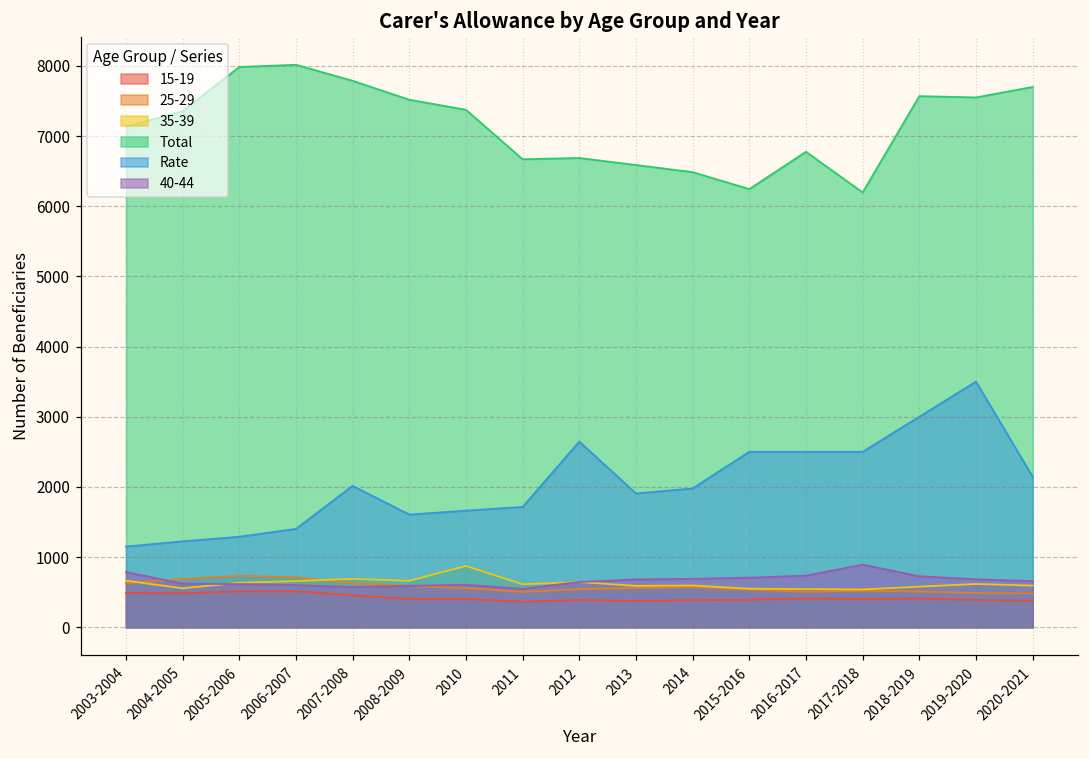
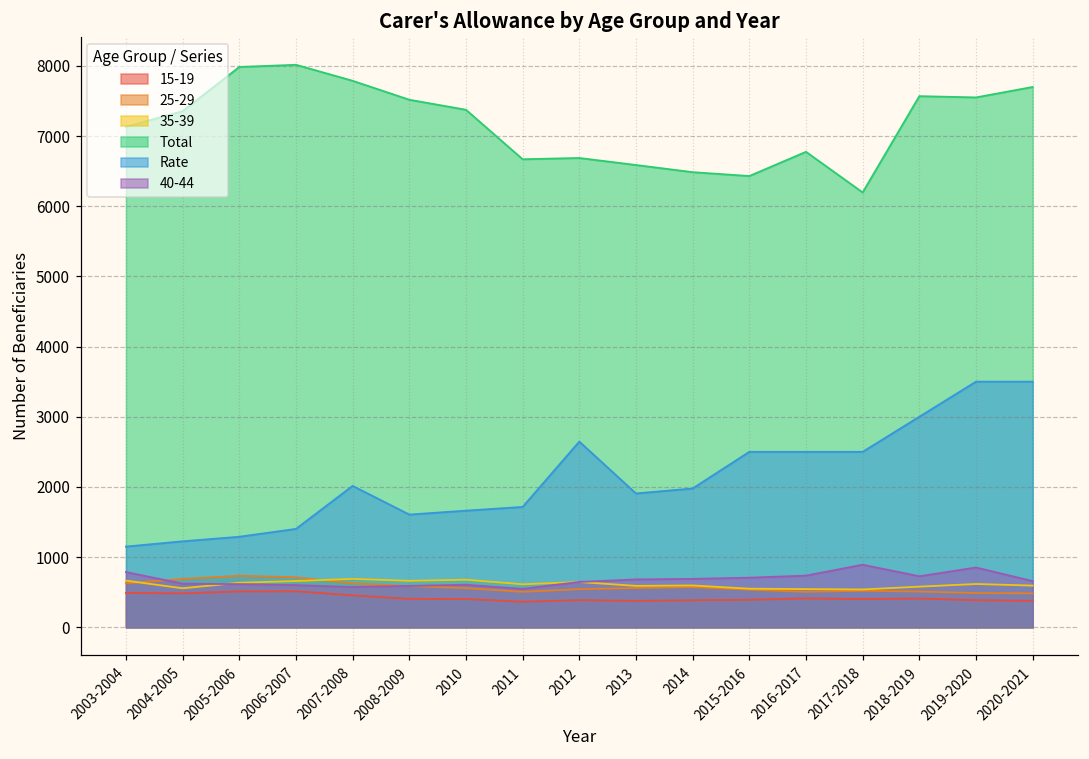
35-39, 2010: 900 -> 700
Total, 2015-2016: 6200 -> 6400
40-44, 2019-2020: 700 -> 900
Rate, 2020-2021: 2100 -> 3500
